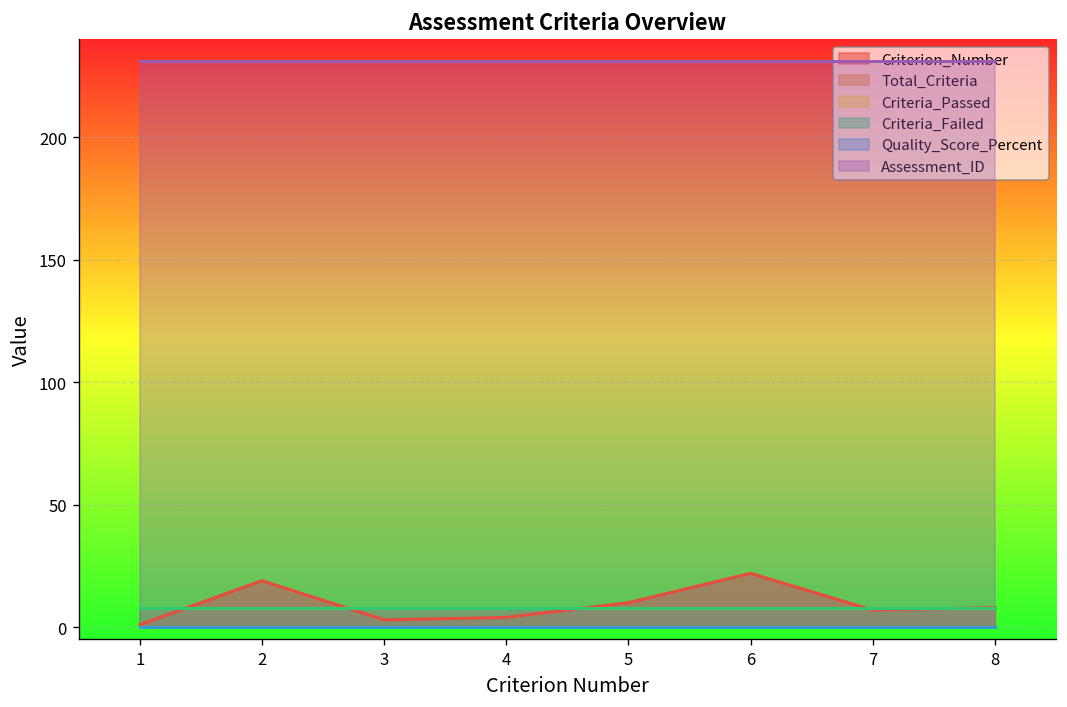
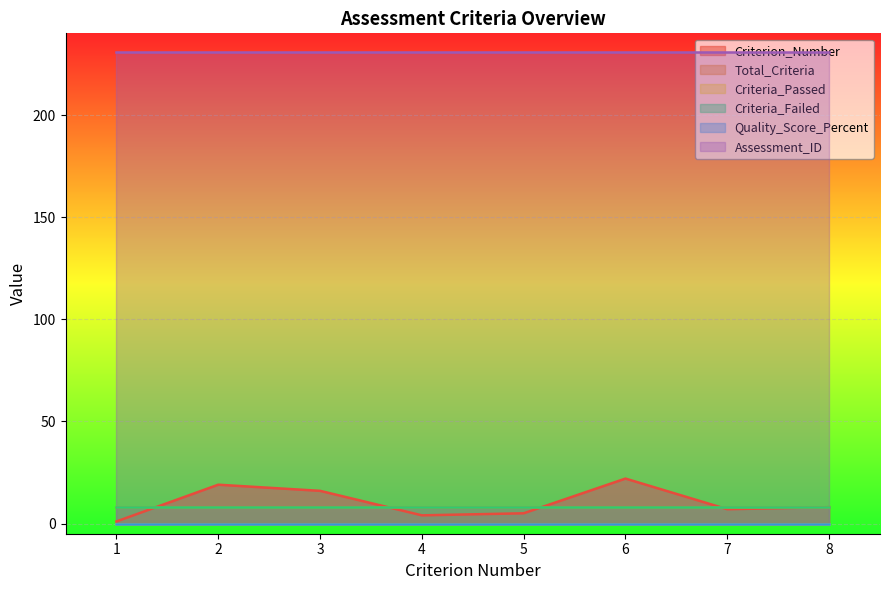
Criterion_Number, 3: 3 -> 16
Criterion_Number, 5: 10 -> 5
